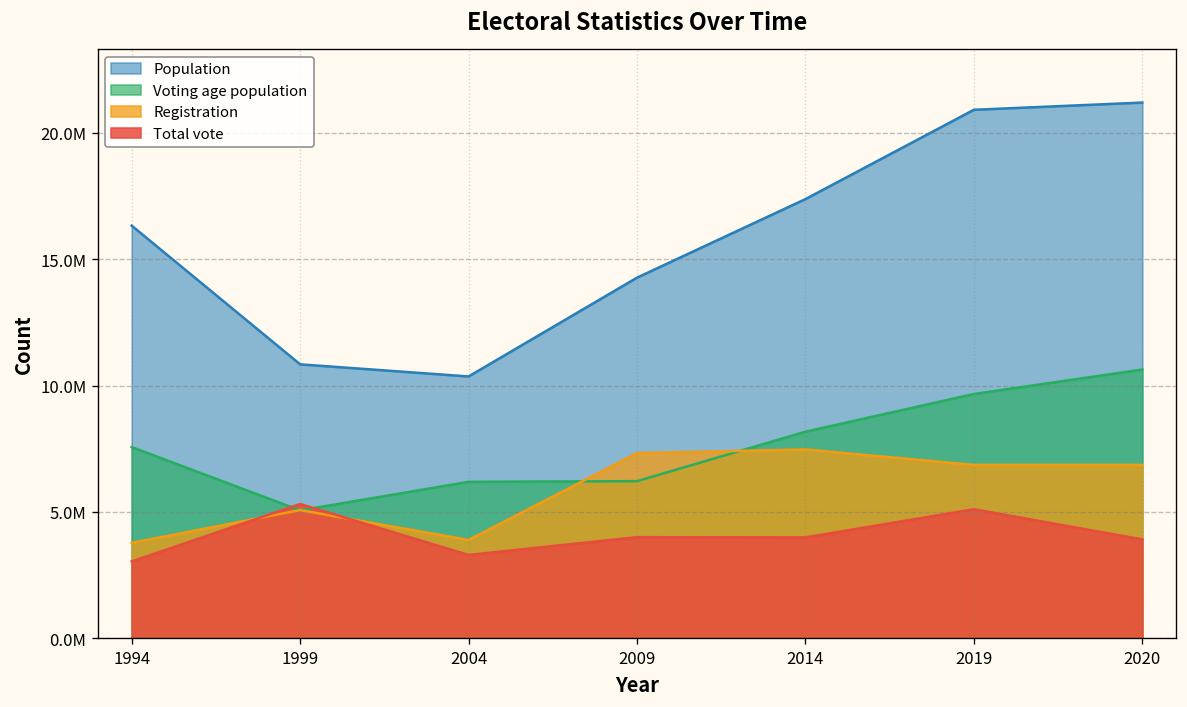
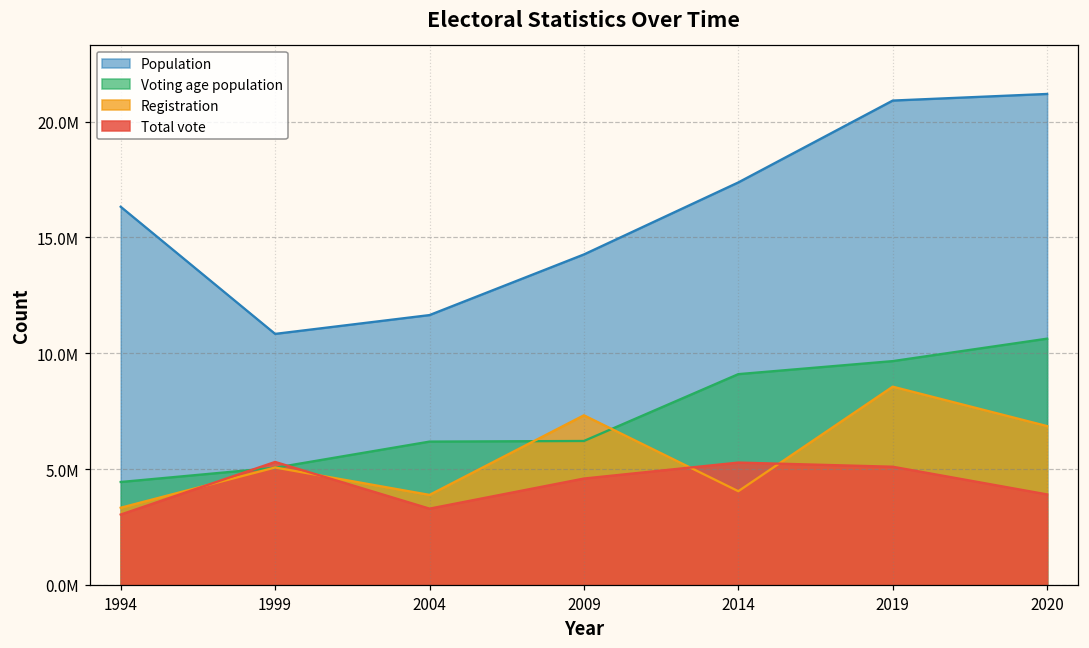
Voting age population, 1994: 7600000 -> 4400000
Registration, 1994: 3800000 -> 3300000
Population, 2004: 10400000 -> 11700000
Total vote, 2009: 4000000 -> 4600000
Voting age population, 2014: 8200000 -> 9100000
Registration, 2014: 7500000 -> 4000000
Total vote, 2014: 4000000 -> 5300000
Registration, 2019: 6900000 -> 8600000
